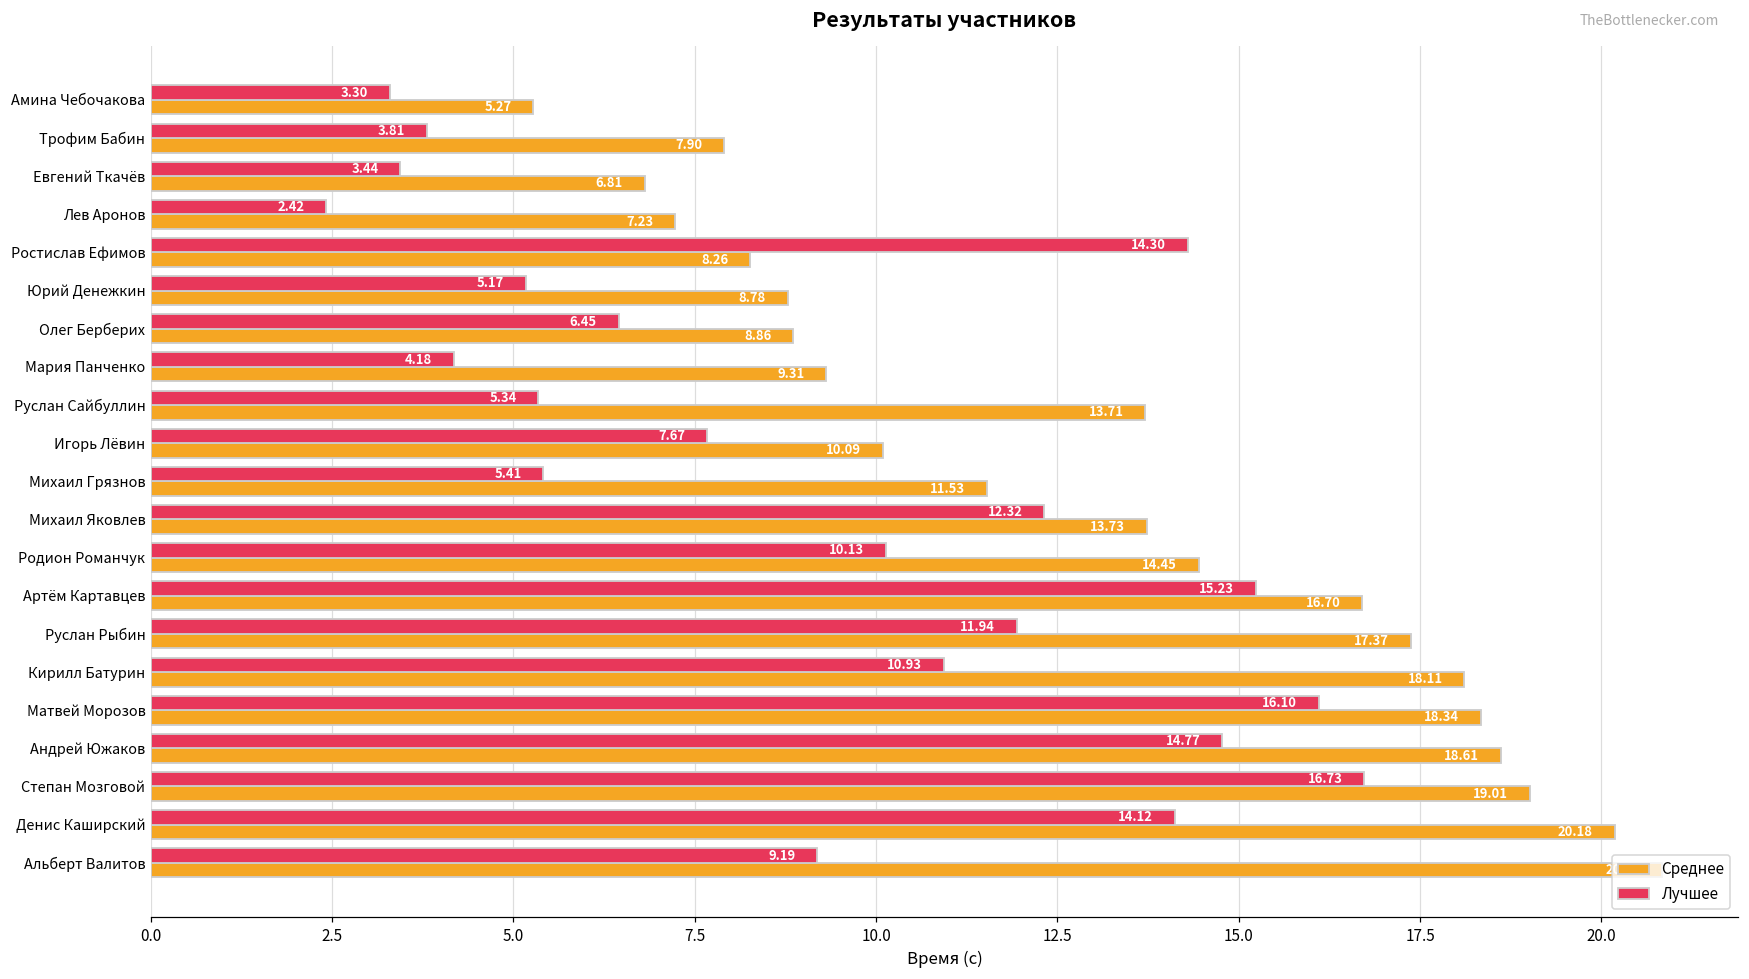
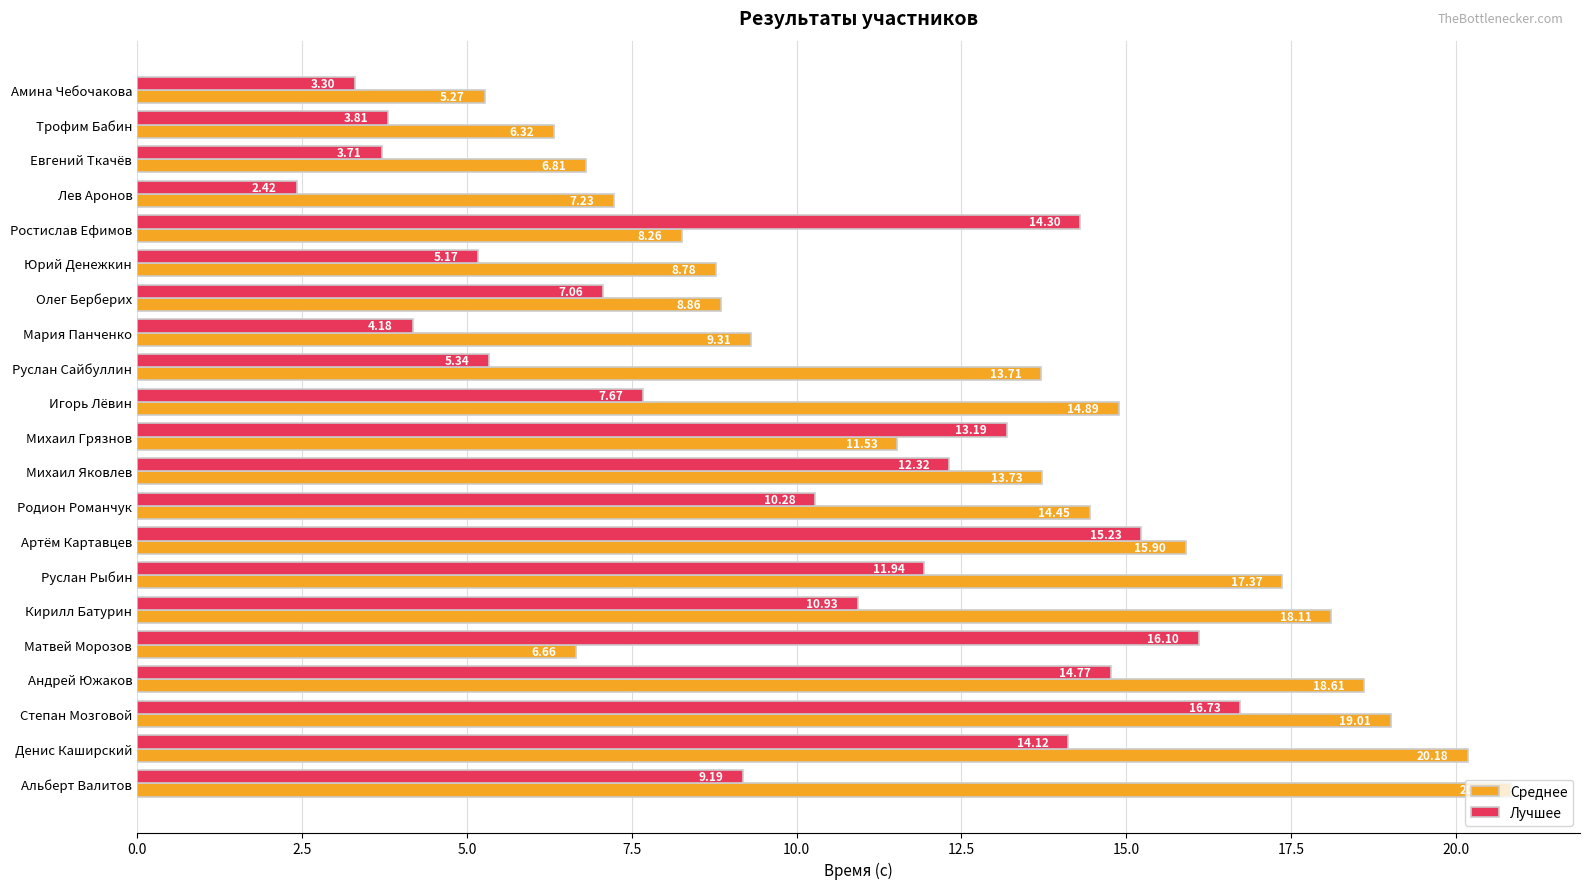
Среднее, Трофим Бабин: 7.90 -> 6.32
Лучшее, Евгений Ткачёв: 3.44 -> 3.71
Лучшее, Олег Берберих: 6.45 -> 7.06
Среднее, Игорь Лёвин: 10.09 -> 14.89
Лучшее, Михаил Грязнов: 5.41 -> 13.19
Лучшее, Родион Романчук: 10.13 -> 10.28
Среднее, Артём Картавцев: 16.70 -> 15.90
Среднее, Матвей Морозов: 18.34 -> 6.66
